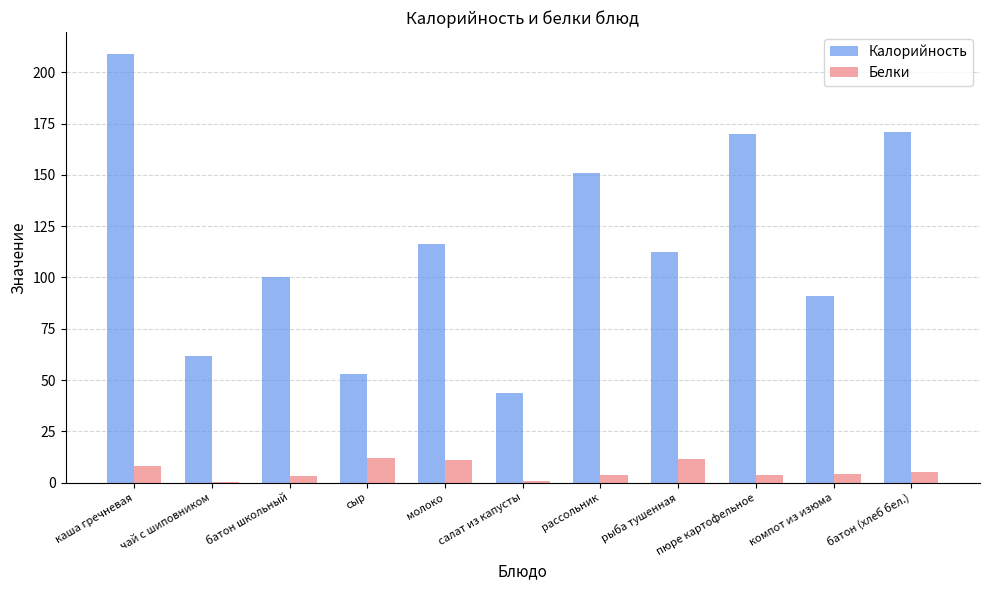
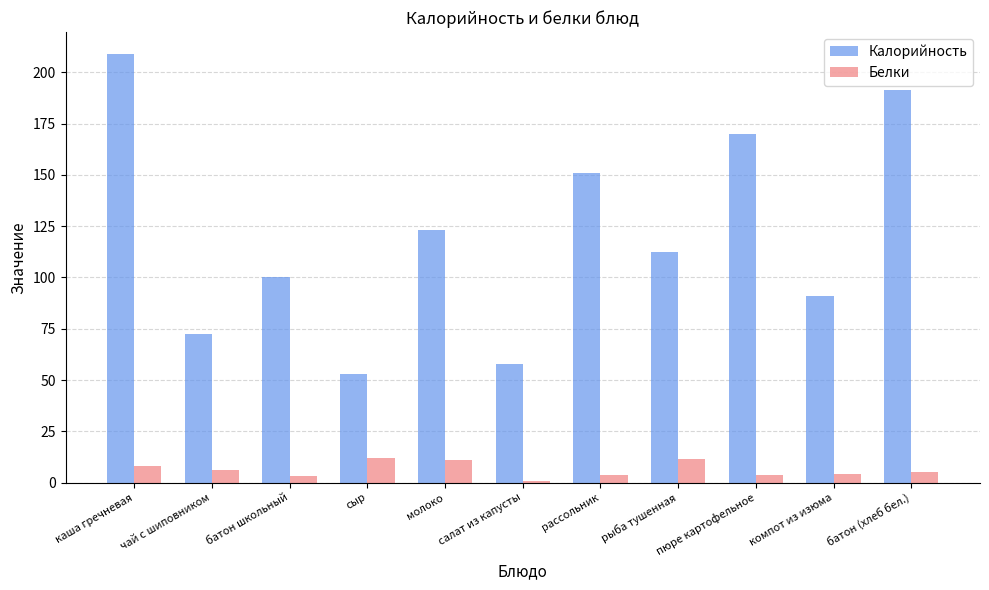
Калорийность, чай с шиповником: 62 -> 73
Белки, чай с шиповником: 0 -> 6
Калорийность, молоко: 116 -> 123
Калорийность, салат из капусты: 44 -> 58
Калорийность, батон (хлеб бел.): 171 -> 191
